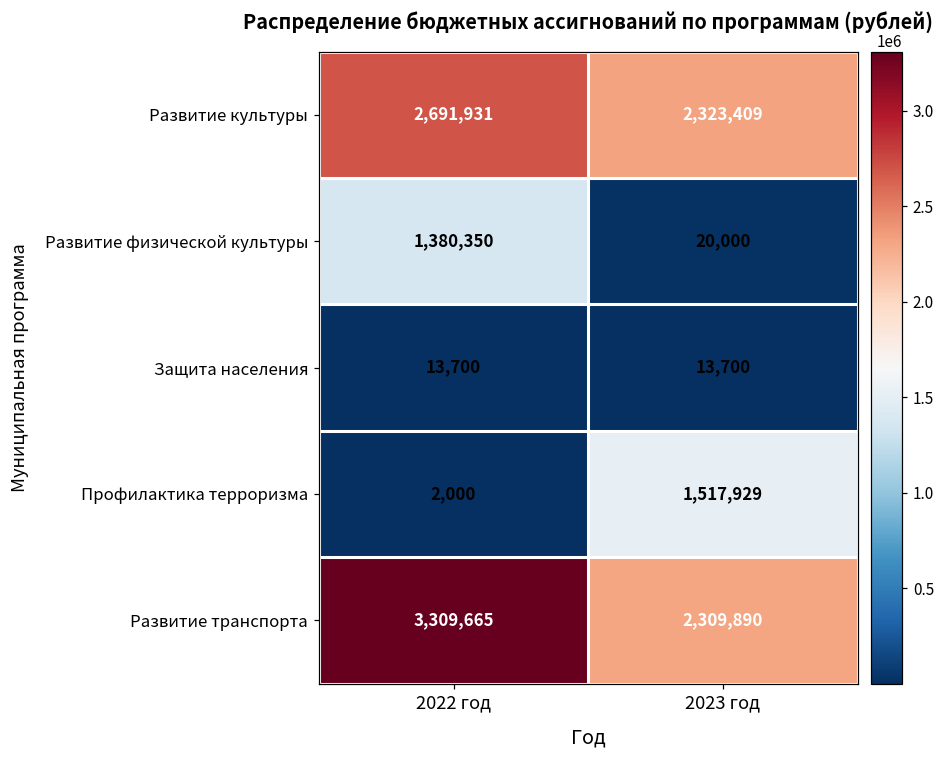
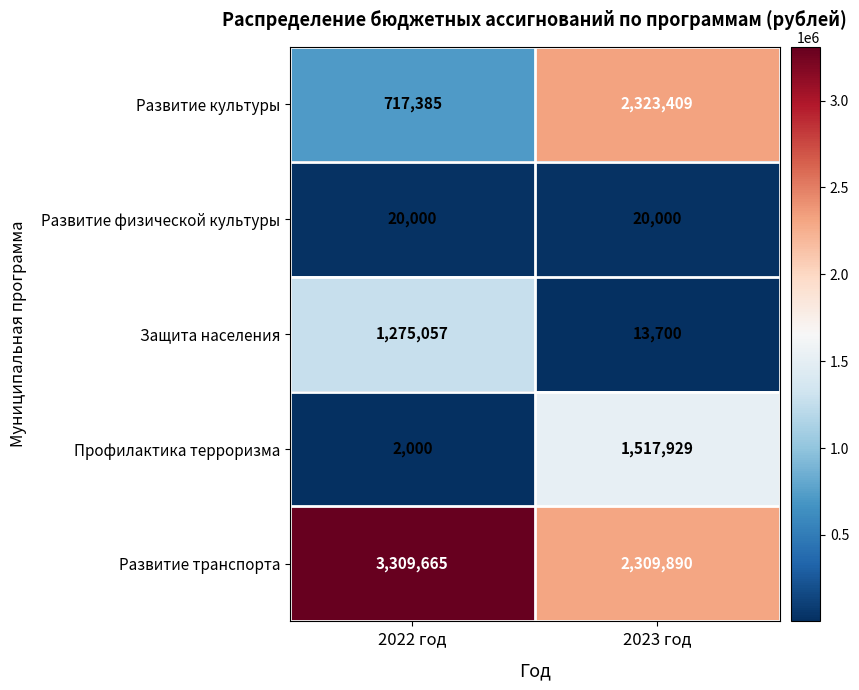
Развитие культуры, 2022 год: 2,691,931 -> 717,385
Развитие физической культуры, 2022 год: 1,380,350 -> 20,000
Защита населения, 2022 год: 13,700 -> 1,275,057
